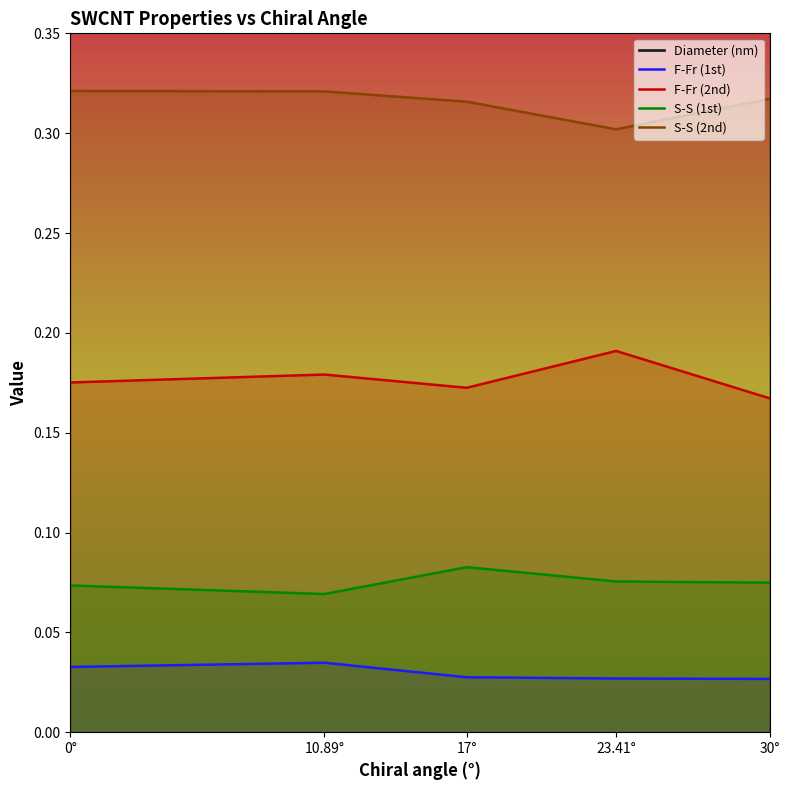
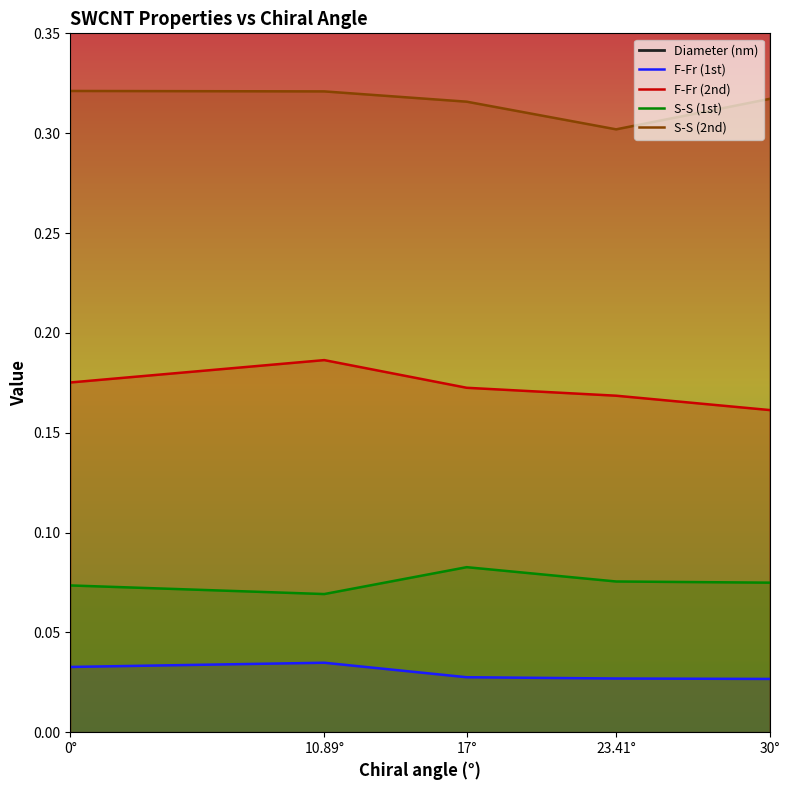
F-Fr (2nd), 10.89°: 0.179 -> 0.186
F-Fr (2nd), 23.41°: 0.191 -> 0.169
F-Fr (2nd), 30°: 0.167 -> 0.161
